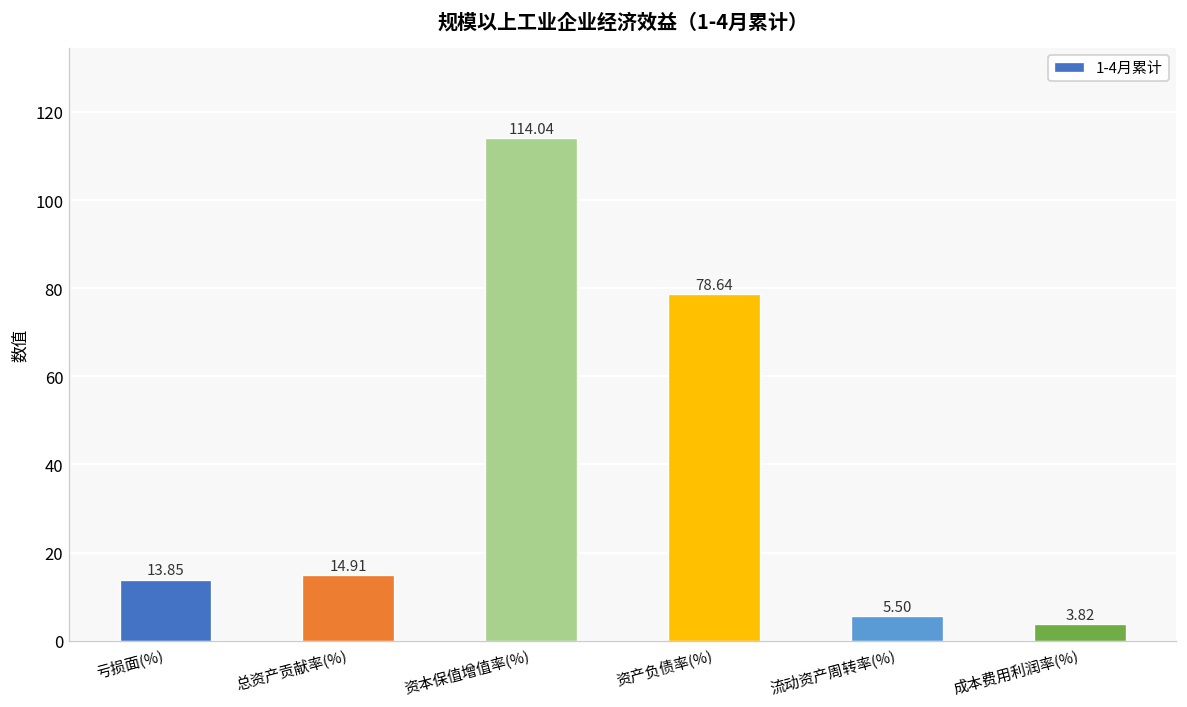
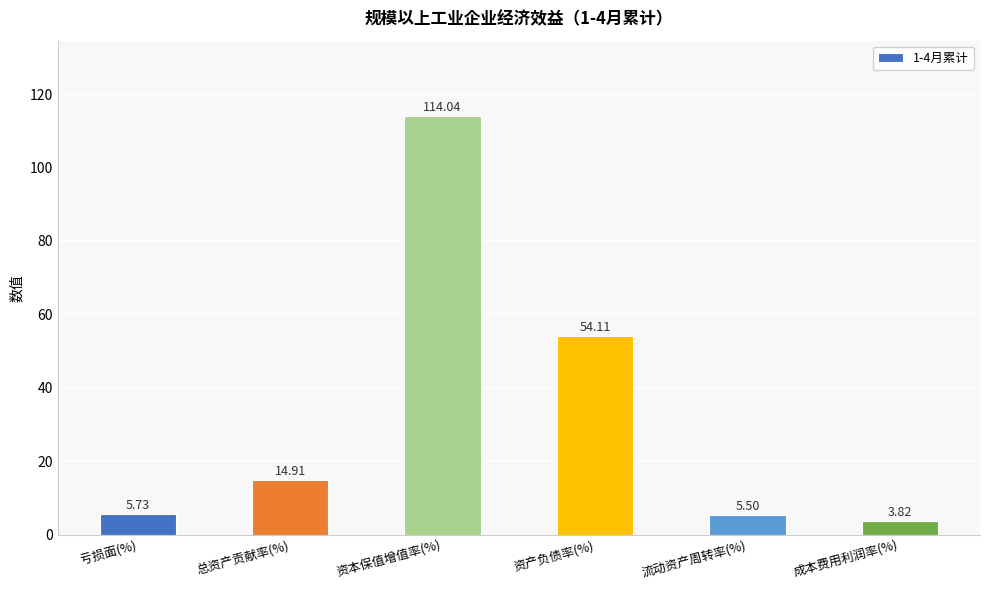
亏损面(%): 13.85 -> 5.73
资产负债率(%): 78.64 -> 54.11
